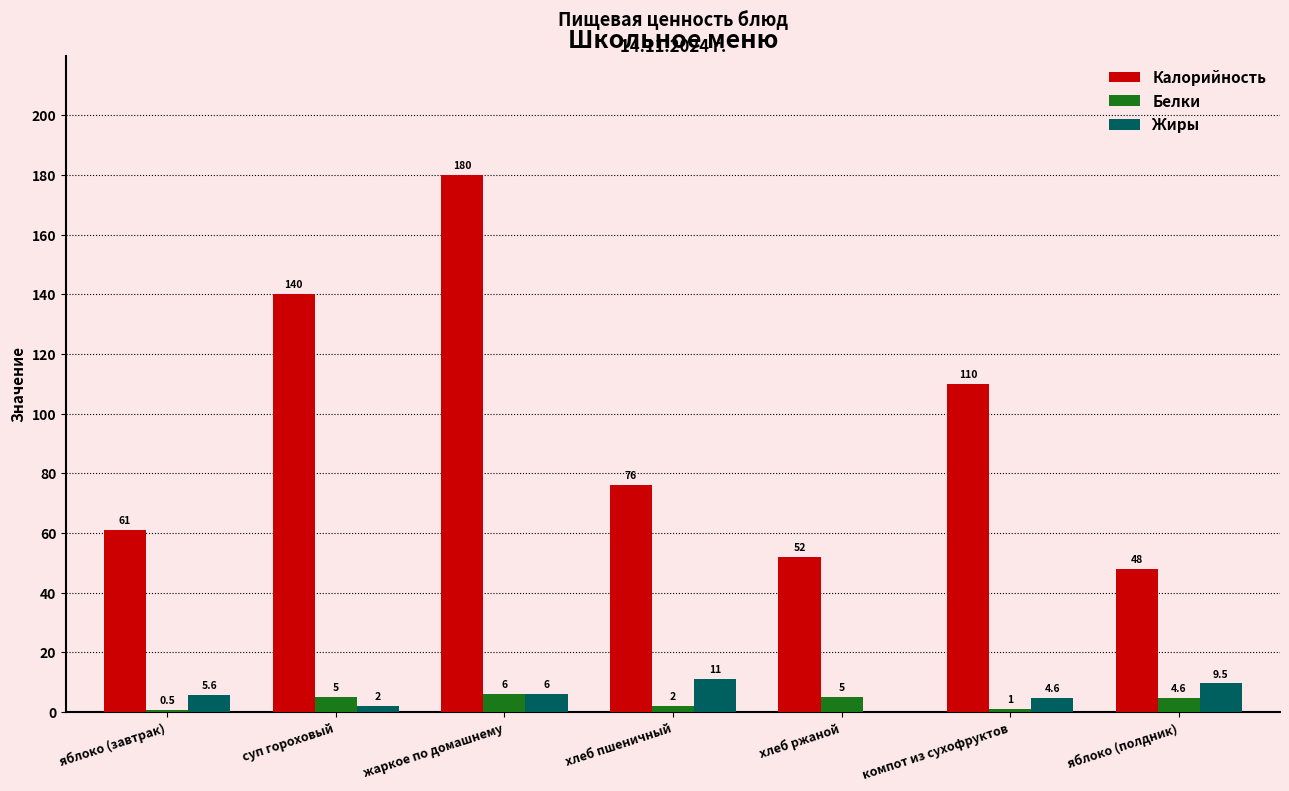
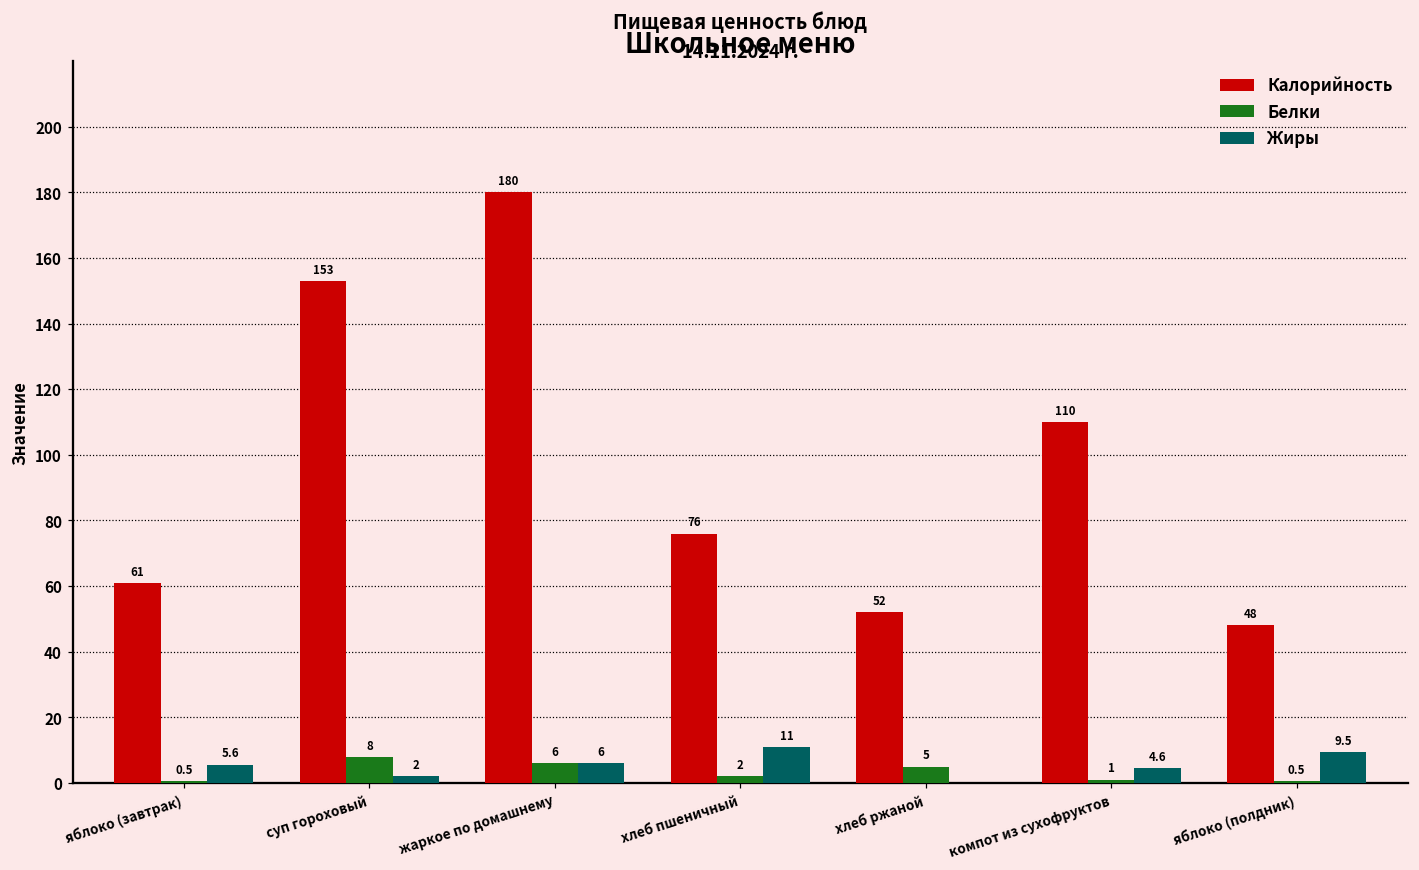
Калорийность, суп гороховый: 140 -> 153
Белки, суп гороховый: 5 -> 8
Белки, яблоко (полдник): 4.6 -> 0.5
